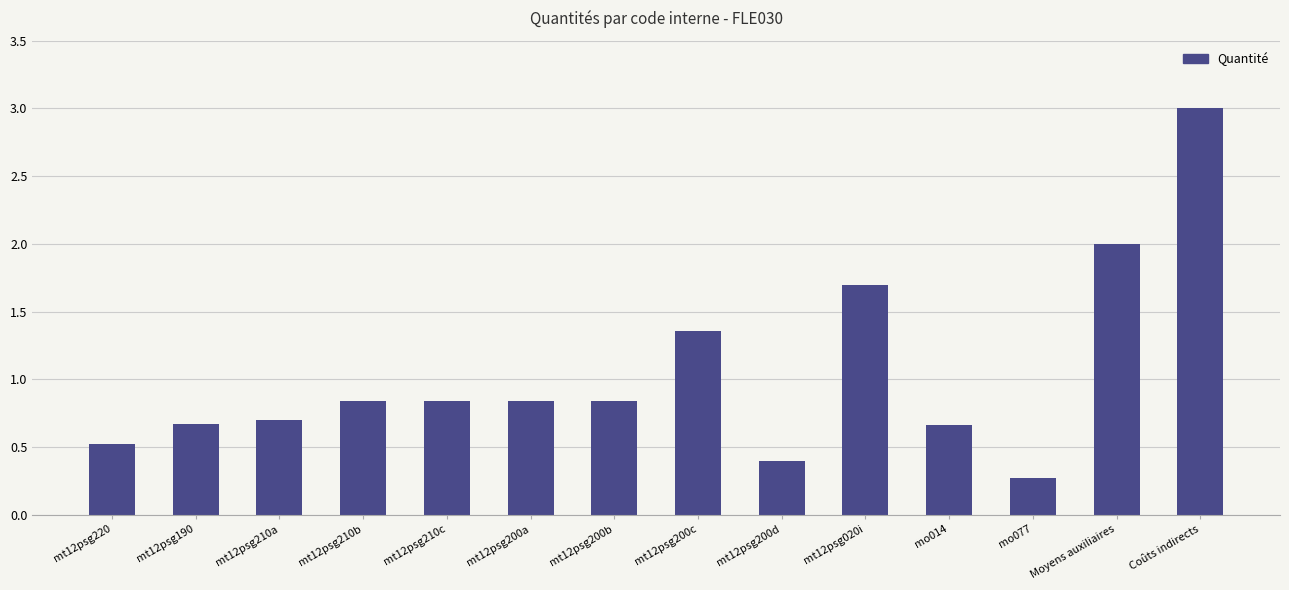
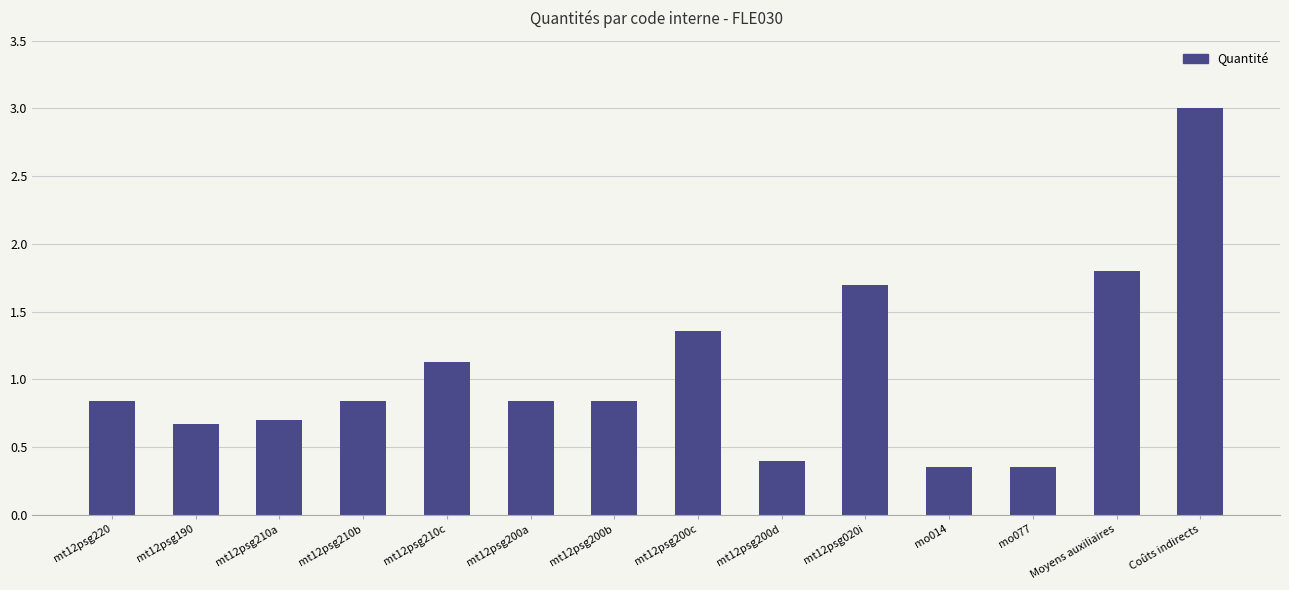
mt12psg220: 0.52 -> 0.84
mt12psg210c: 0.84 -> 1.13
mo014: 0.66 -> 0.35
mo077: 0.27 -> 0.35
Moyens auxiliaires: 2.0 -> 1.8
